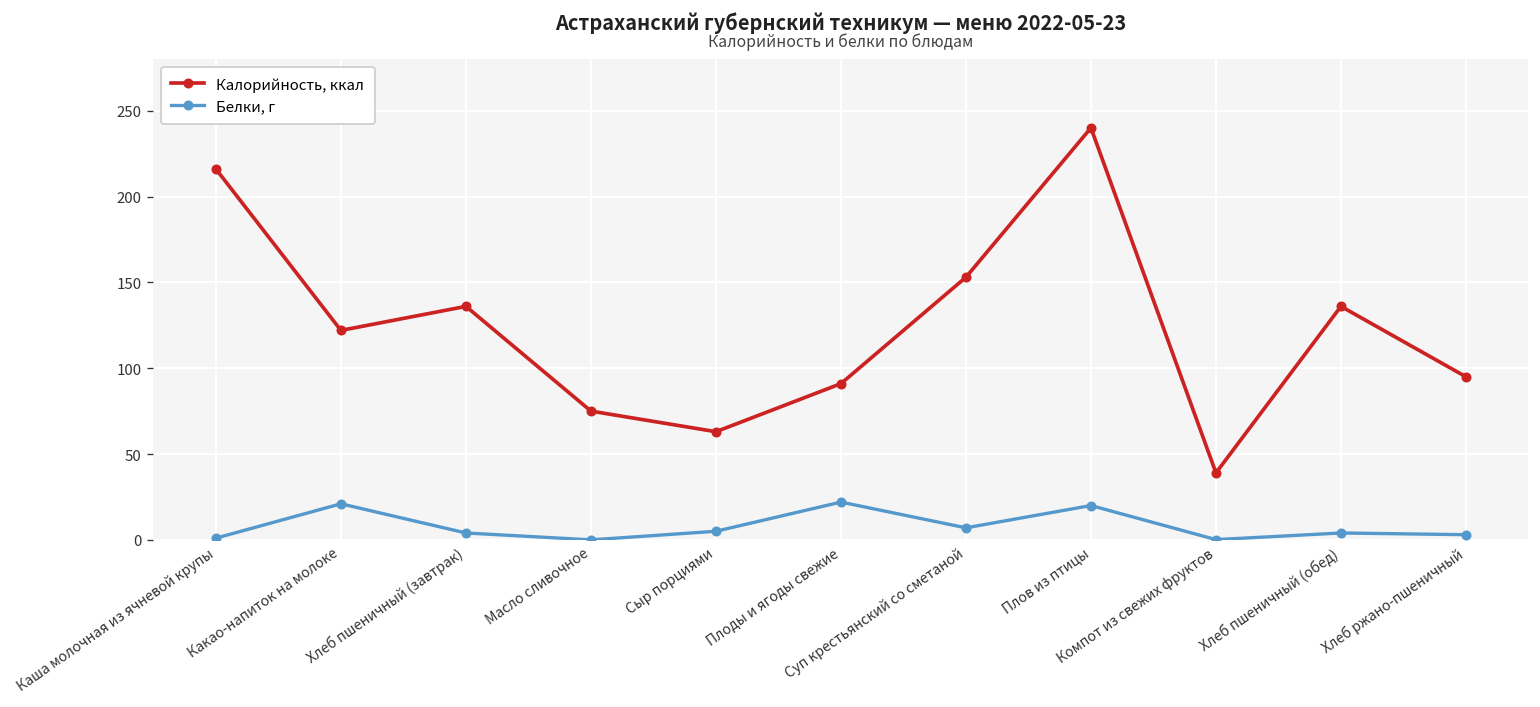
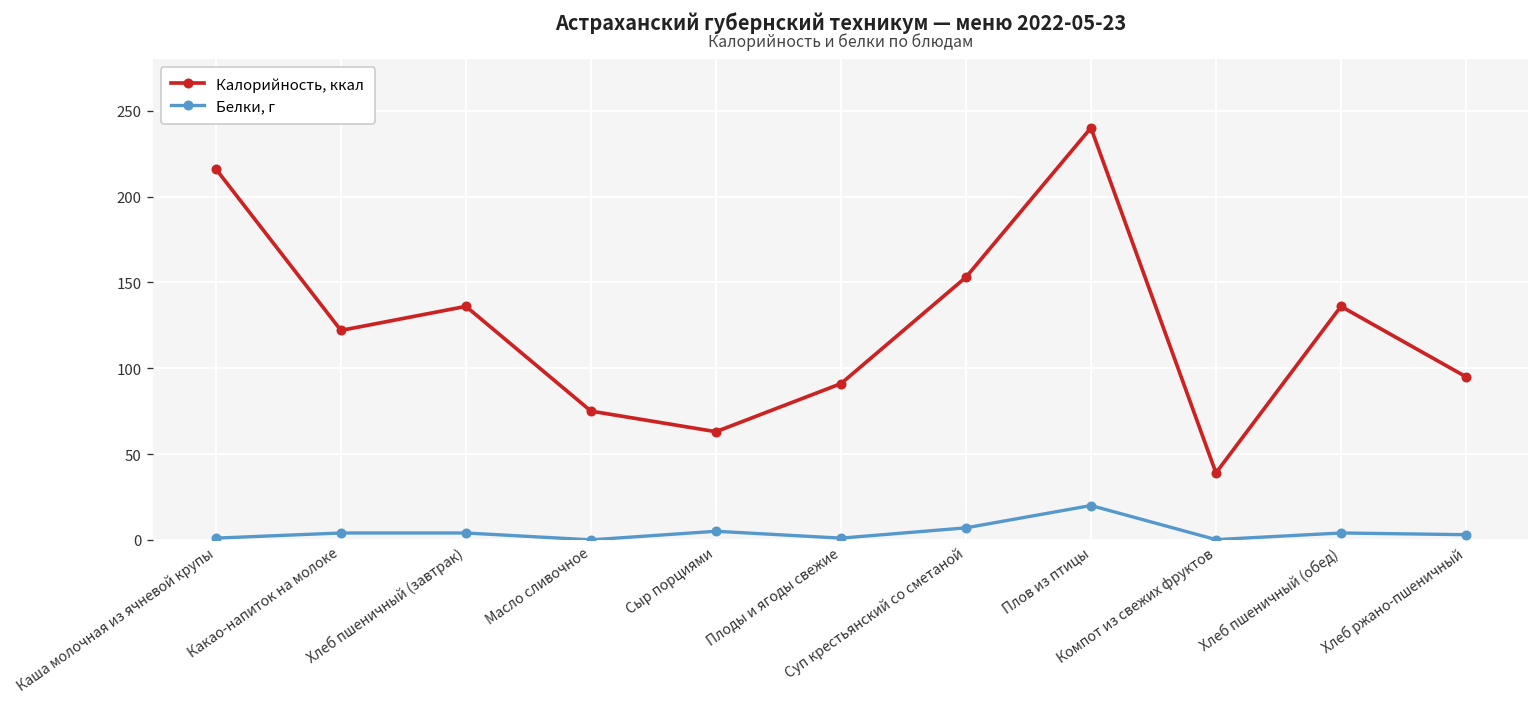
Белки, г, Какао-напиток на молоке: 21 -> 4
Белки, г, Плоды и ягоды свежие: 22 -> 1
